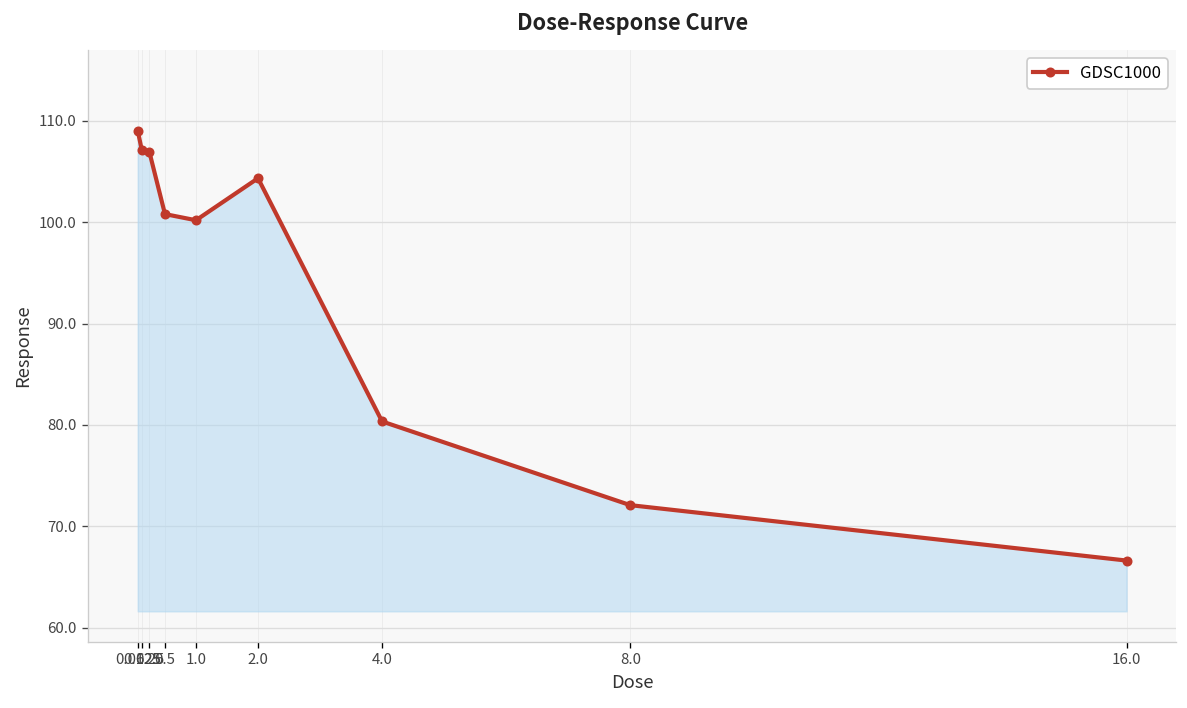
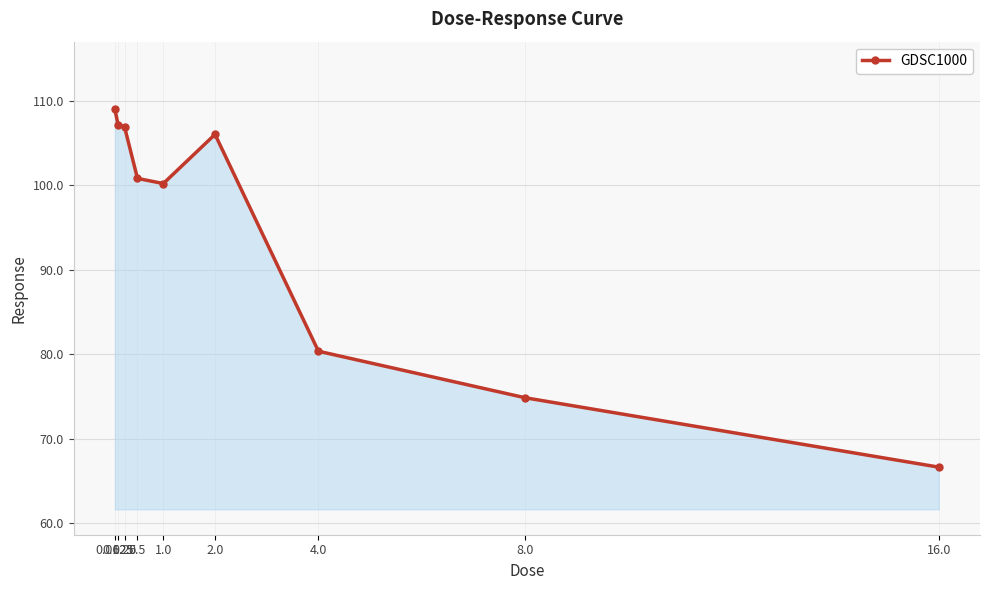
2.0: 104 -> 106
8.0: 72 -> 75
